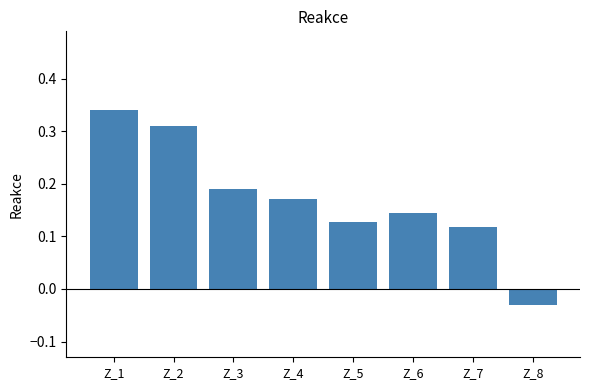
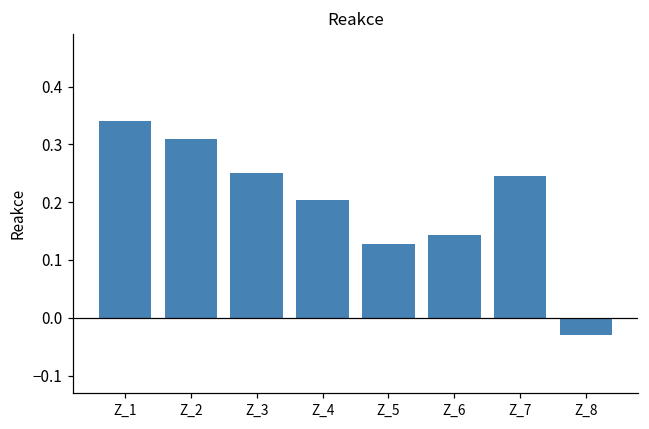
Z_3: 0.19 -> 0.25
Z_4: 0.17 -> 0.20
Z_7: 0.12 -> 0.25
